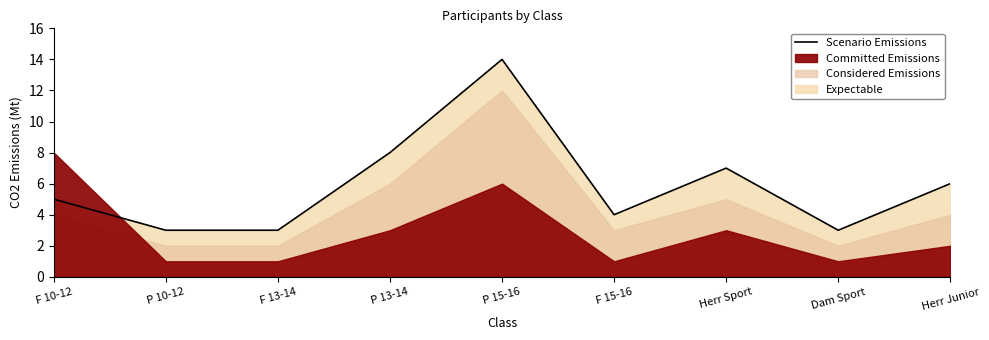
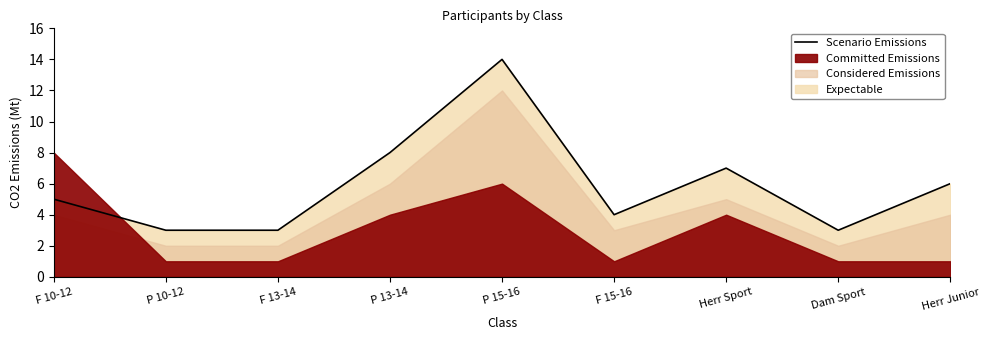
Committed Emissions, P 13-14: 3 -> 4
Committed Emissions, Herr Sport: 3 -> 4
Committed Emissions, Herr Junior: 2 -> 1
